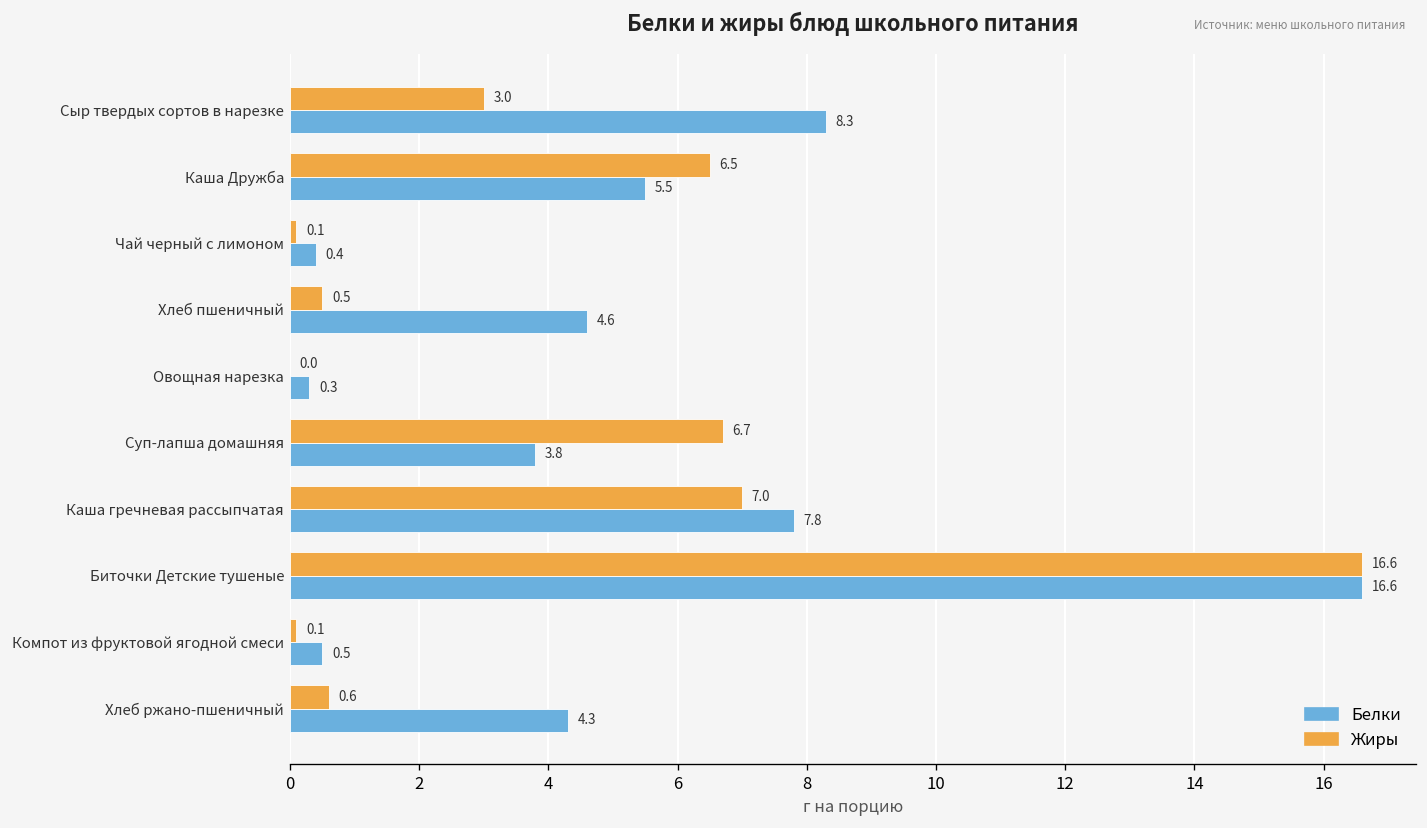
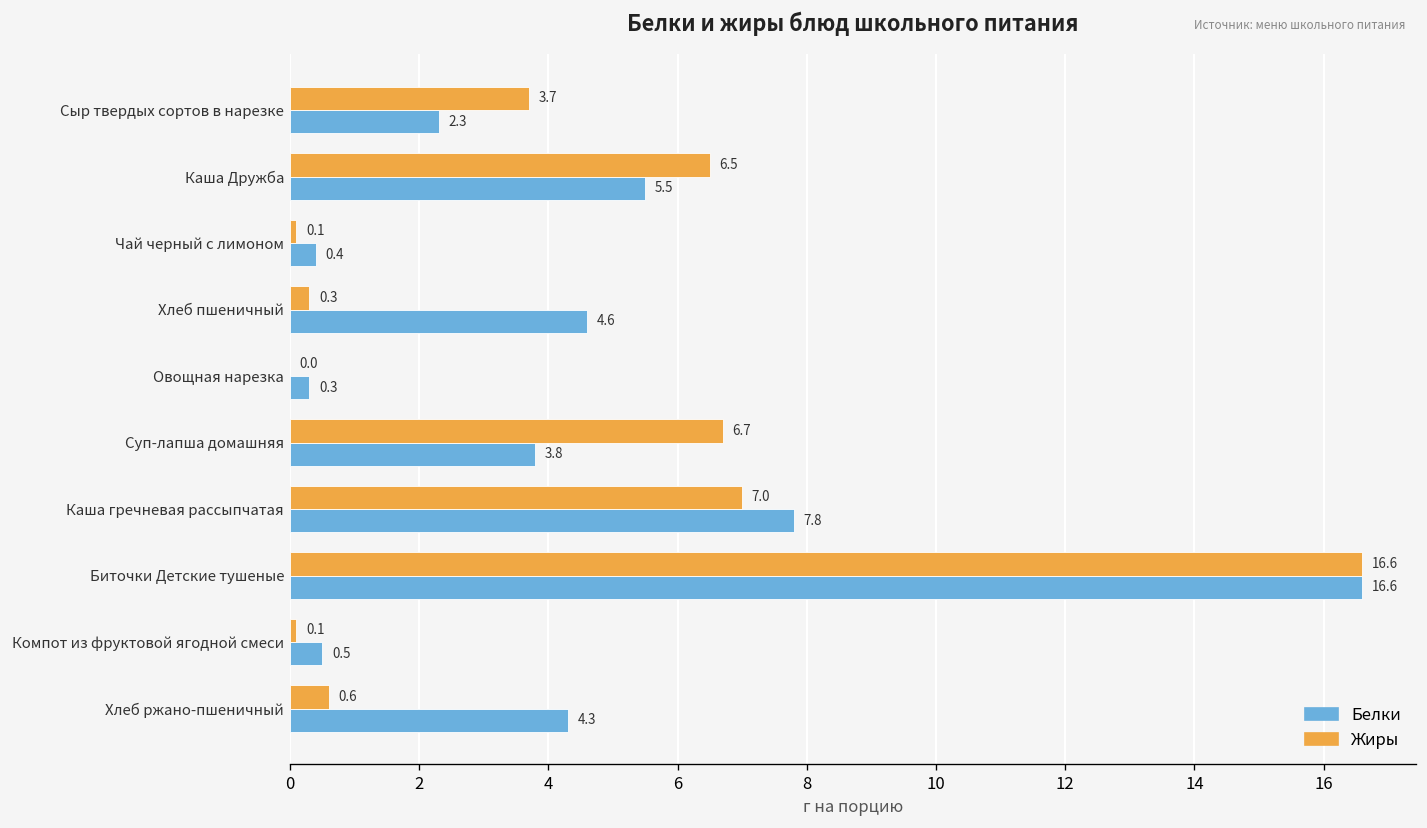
Жиры, Сыр твердых сортов в нарезке: 3.0 -> 3.7
Белки, Сыр твердых сортов в нарезке: 8.3 -> 2.3
Жиры, Хлеб пшеничный: 0.5 -> 0.3
